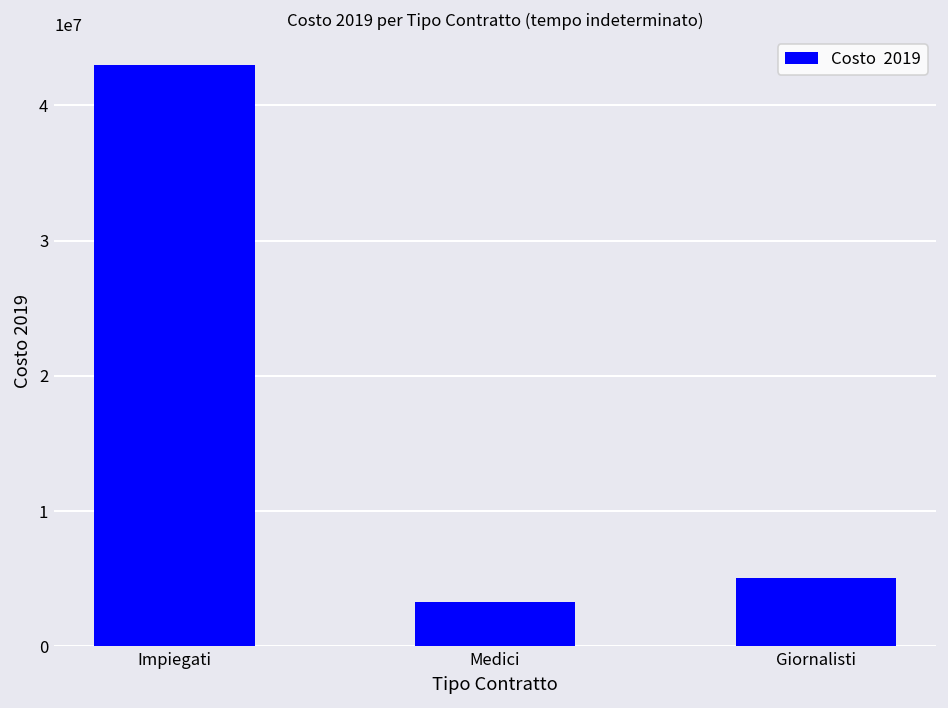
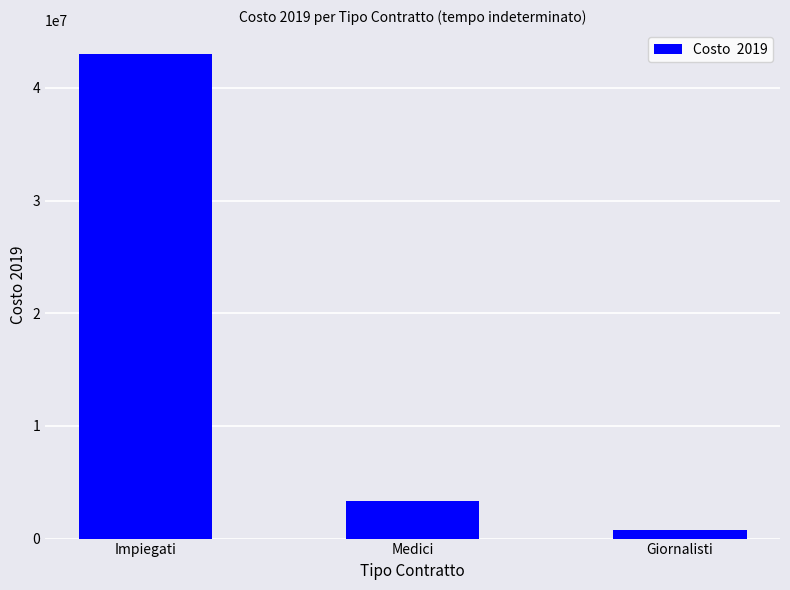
Giornalisti: 5000000 -> 800000
